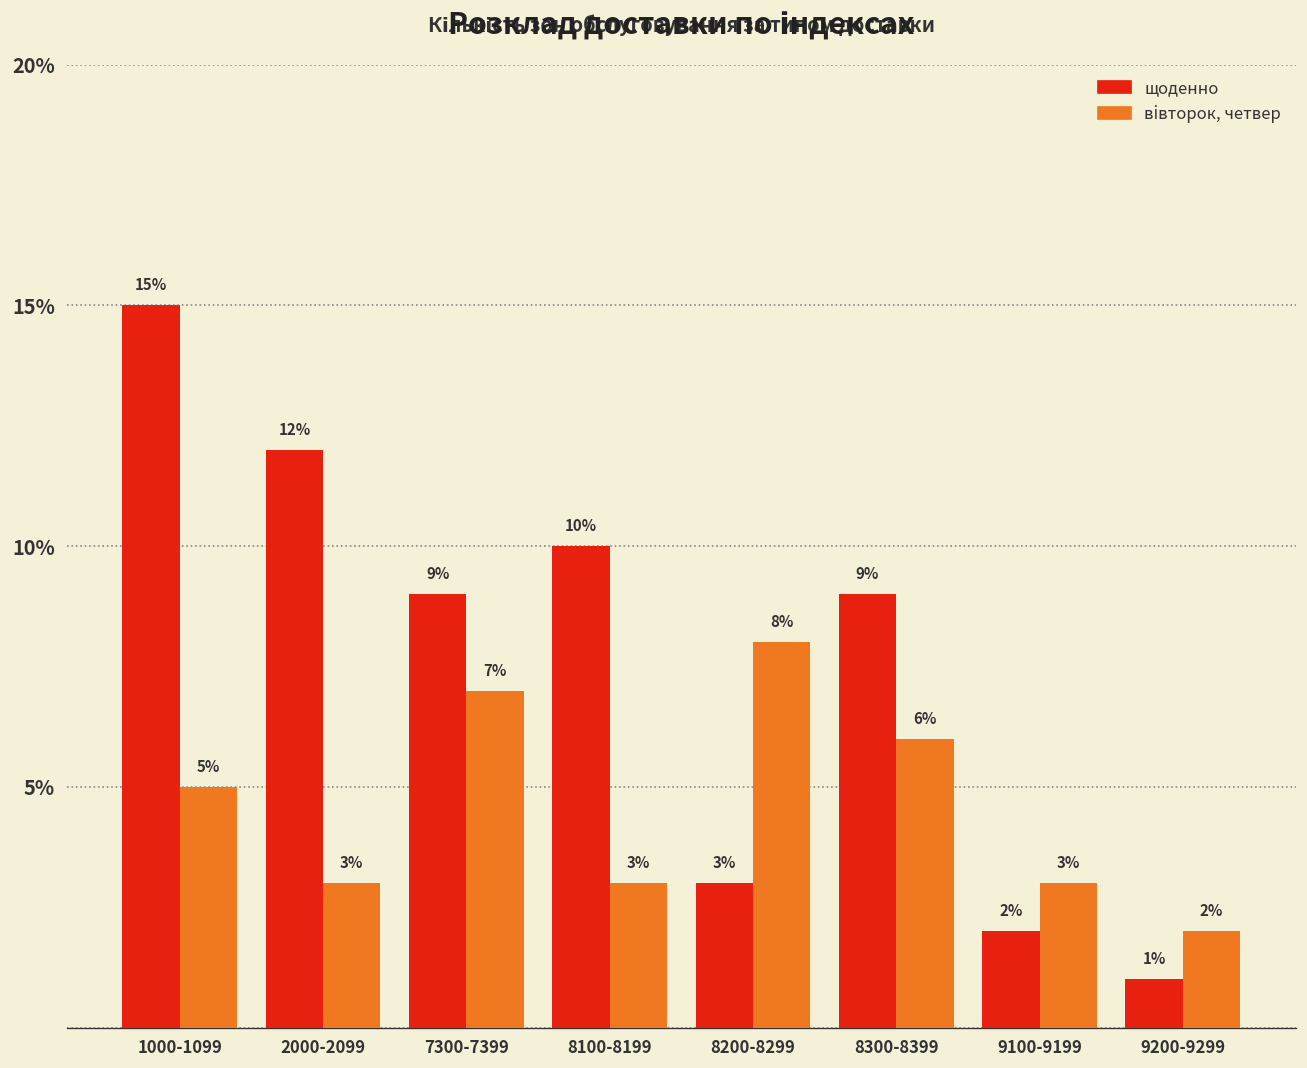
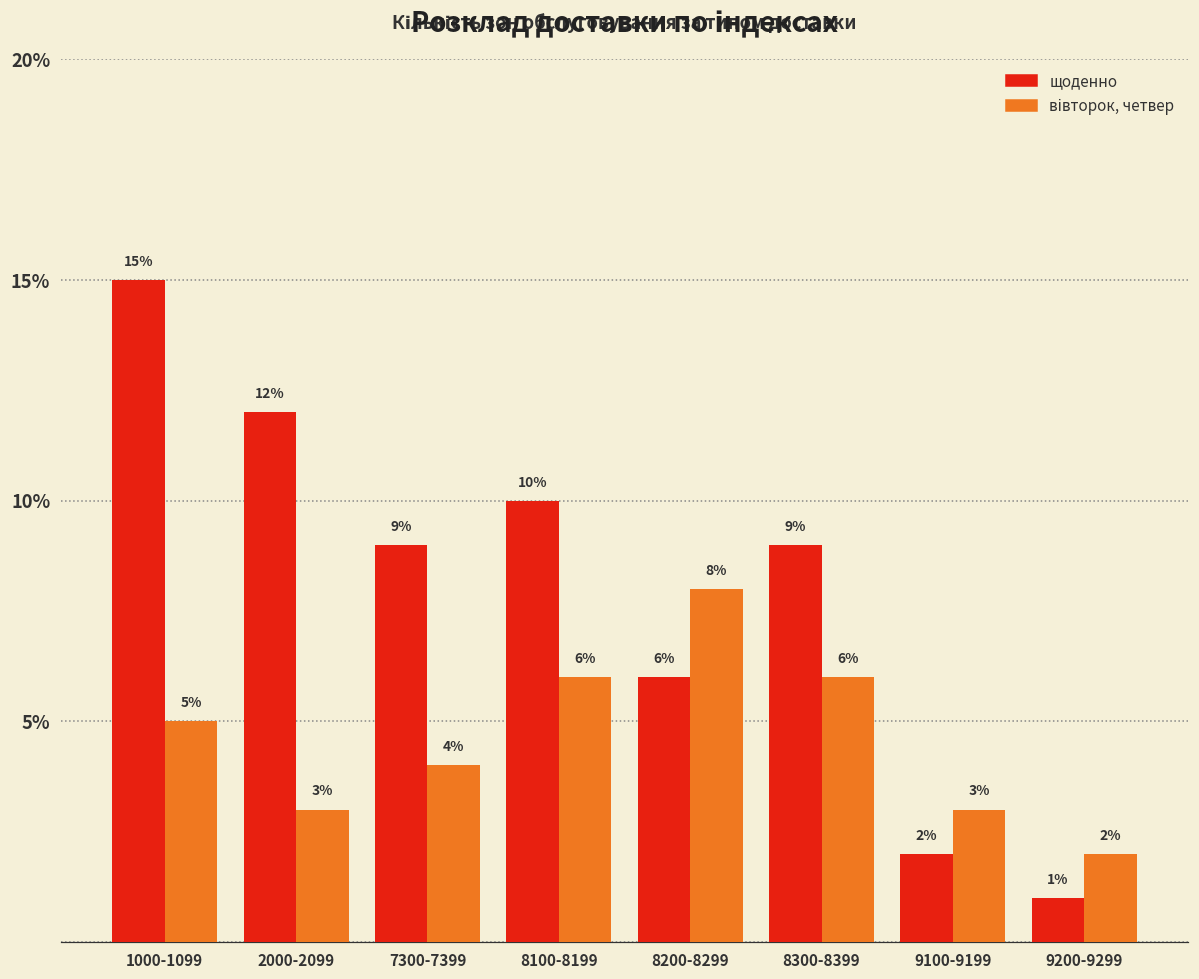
вівторок, четвер, 7300-7399: 7% -> 4%
вівторок, четвер, 8100-8199: 3% -> 6%
щоденно, 8200-8299: 3% -> 6%
